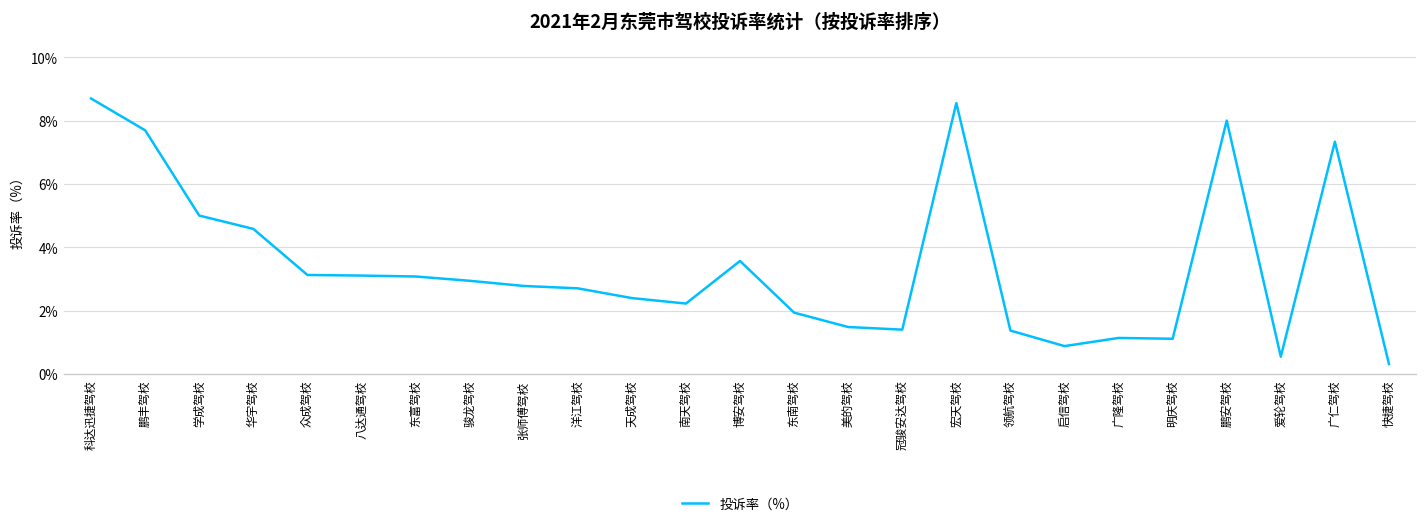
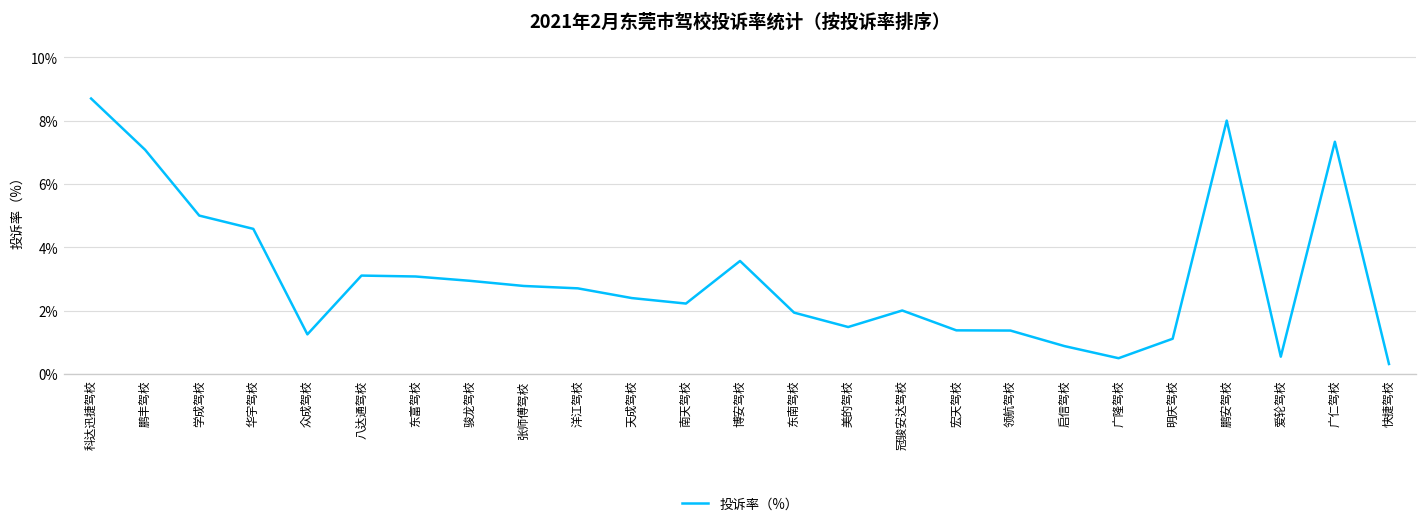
鹏丰驾校: 7.7% -> 7.1%
众成驾校: 3.1% -> 1.3%
冠骏安达驾校: 1.4% -> 2.0%
宏天驾校: 8.6% -> 1.4%
广隆驾校: 1.1% -> 0.5%
